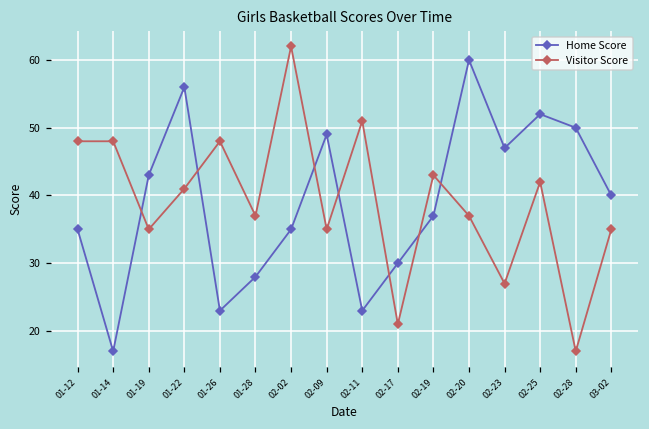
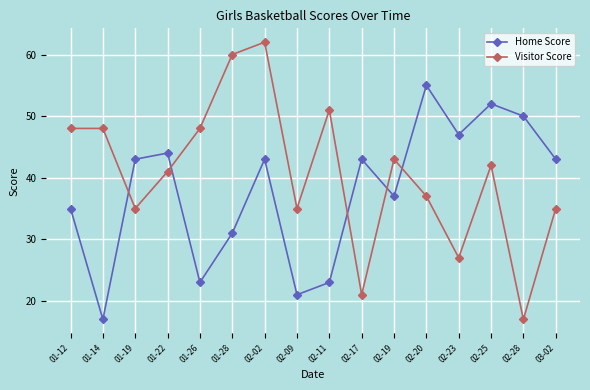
Home Score, 01-22: 56 -> 44
Home Score, 01-28: 28 -> 31
Visitor Score, 01-28: 37 -> 60
Home Score, 02-02: 35 -> 43
Home Score, 02-09: 49 -> 21
Home Score, 02-17: 30 -> 43
Home Score, 02-20: 60 -> 55
Home Score, 03-02: 40 -> 43
